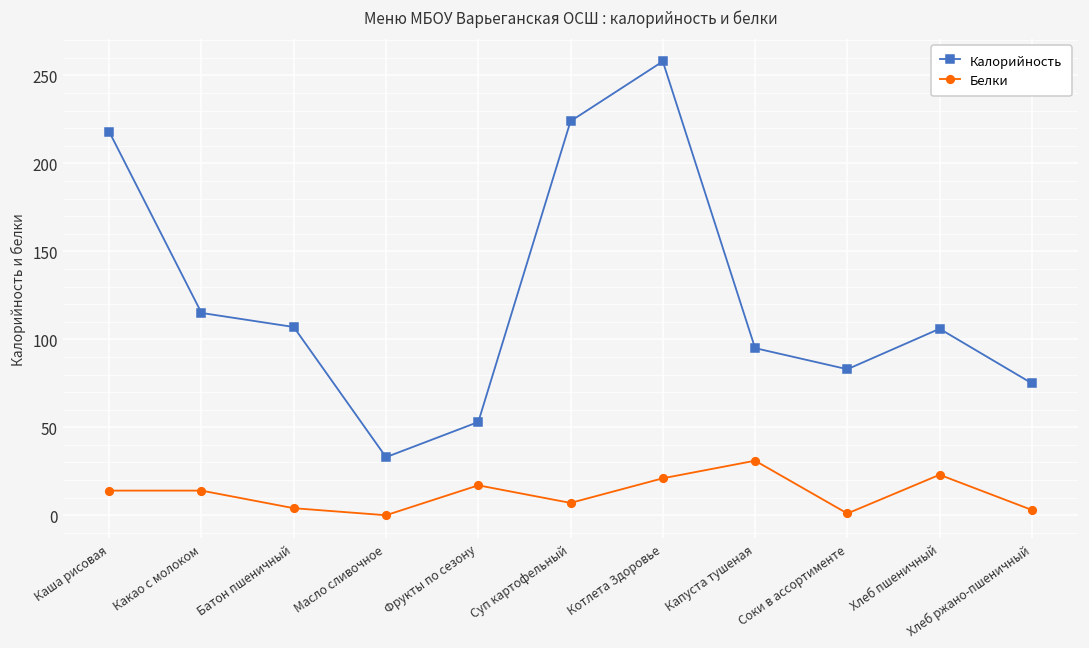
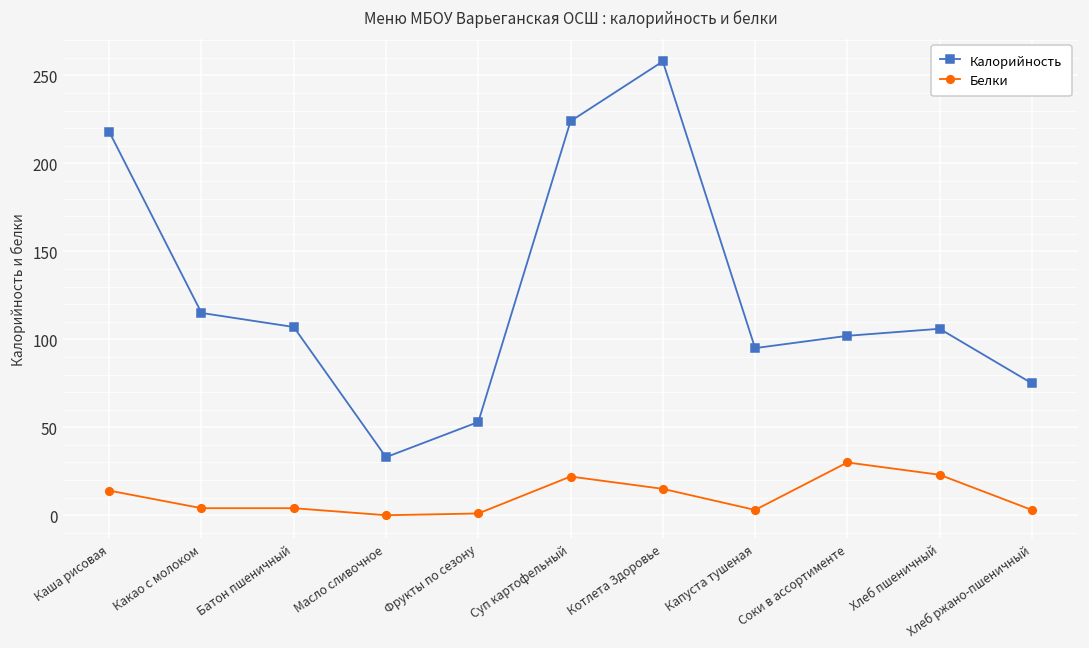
Белки, Какао с молоком: 14 -> 4
Белки, Фрукты по сезону: 17 -> 1
Белки, Суп картофельный: 7 -> 22
Белки, Котлета Здоровье: 21 -> 15
Белки, Капуста тушеная: 31 -> 3
Калорийность, Соки в ассортименте: 83 -> 102
Белки, Соки в ассортименте: 1 -> 30
